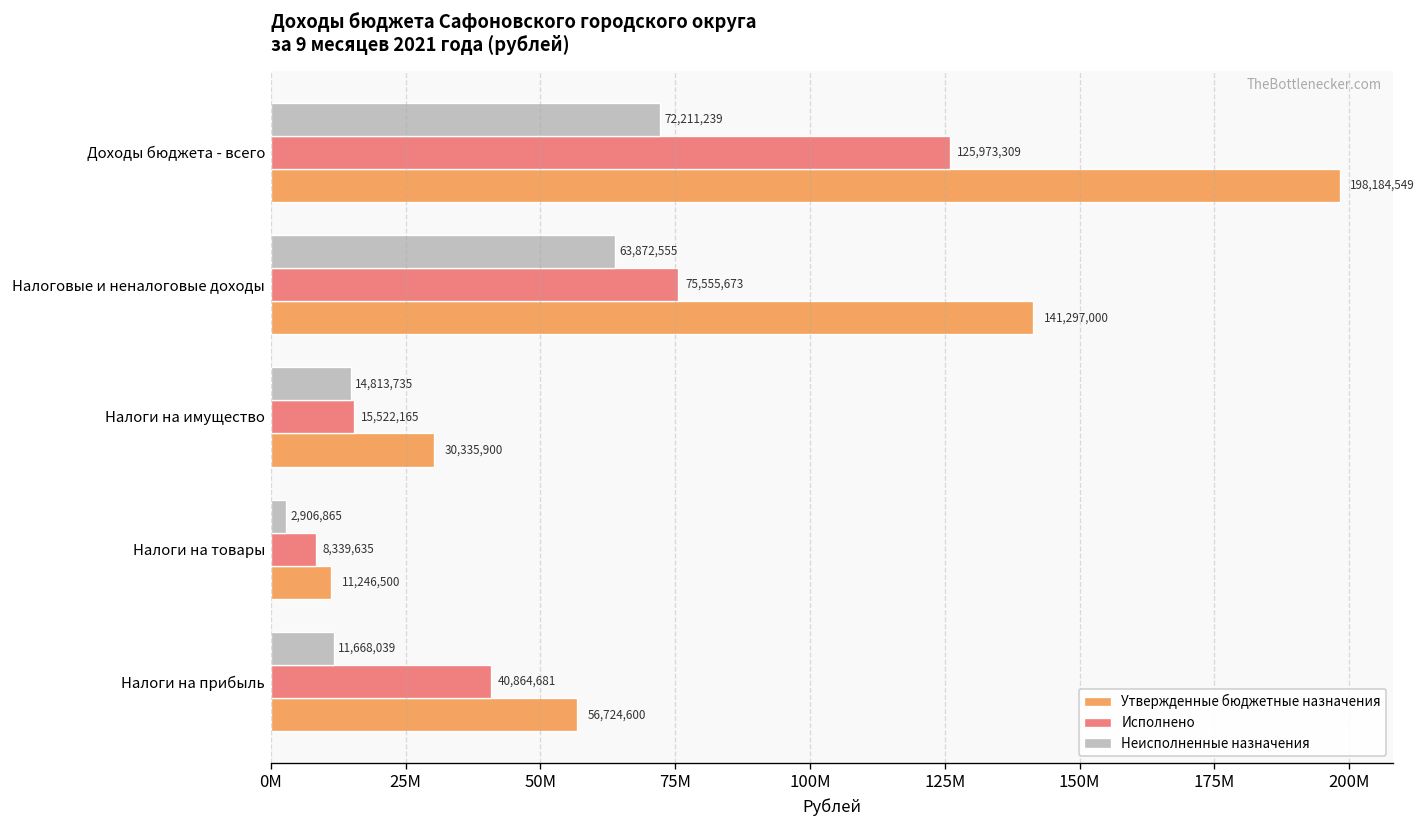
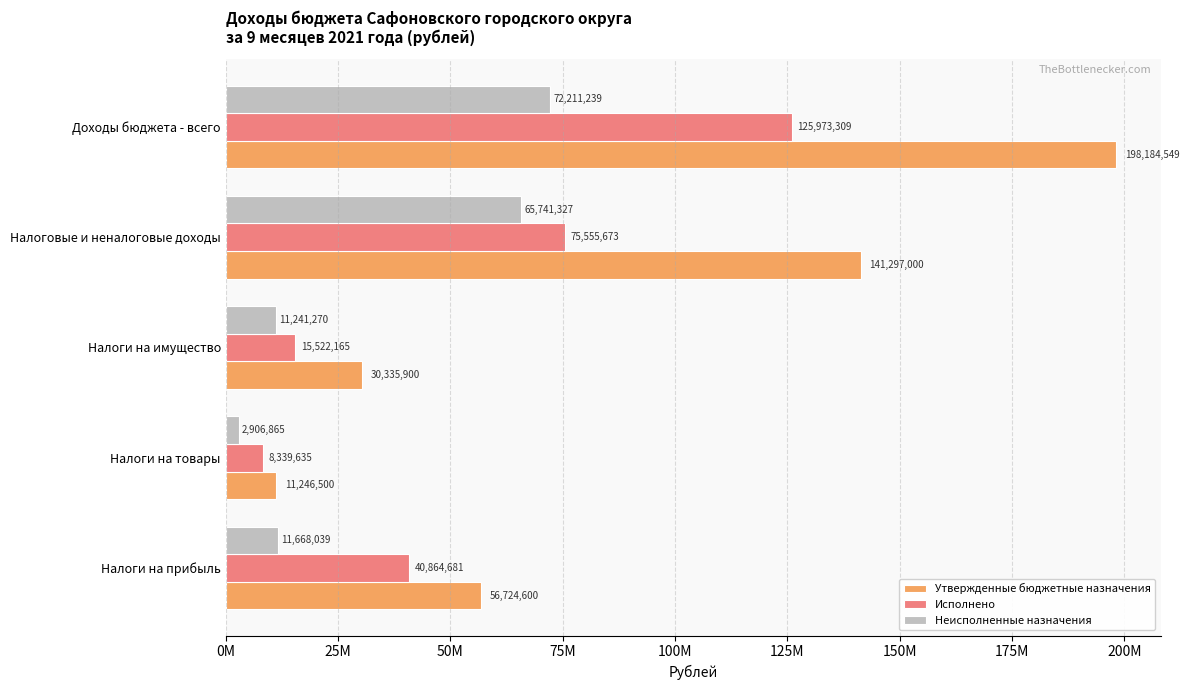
Неисполненные назначения, Налоговые и неналоговые доходы: 63,872,555 -> 65,741,327
Неисполненные назначения, Налоги на имущество: 14,813,735 -> 11,241,270
